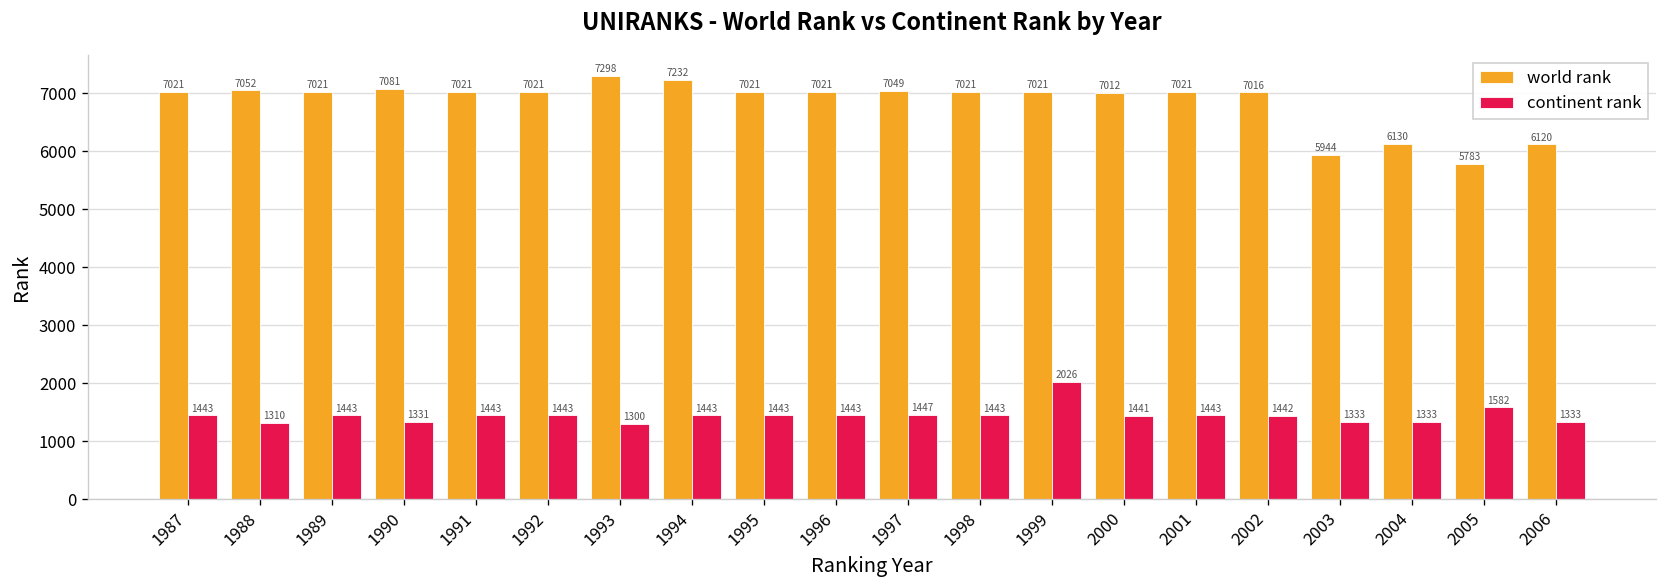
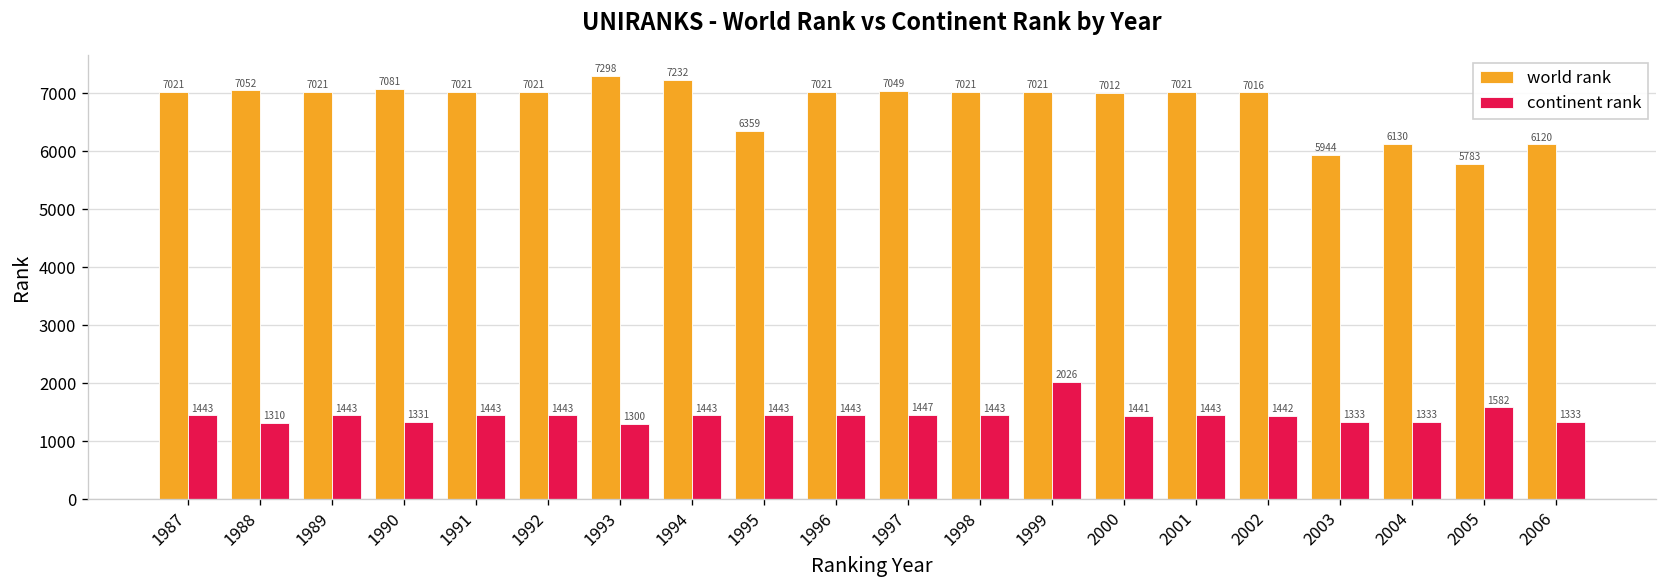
world rank, 1995: 7021 -> 6359
